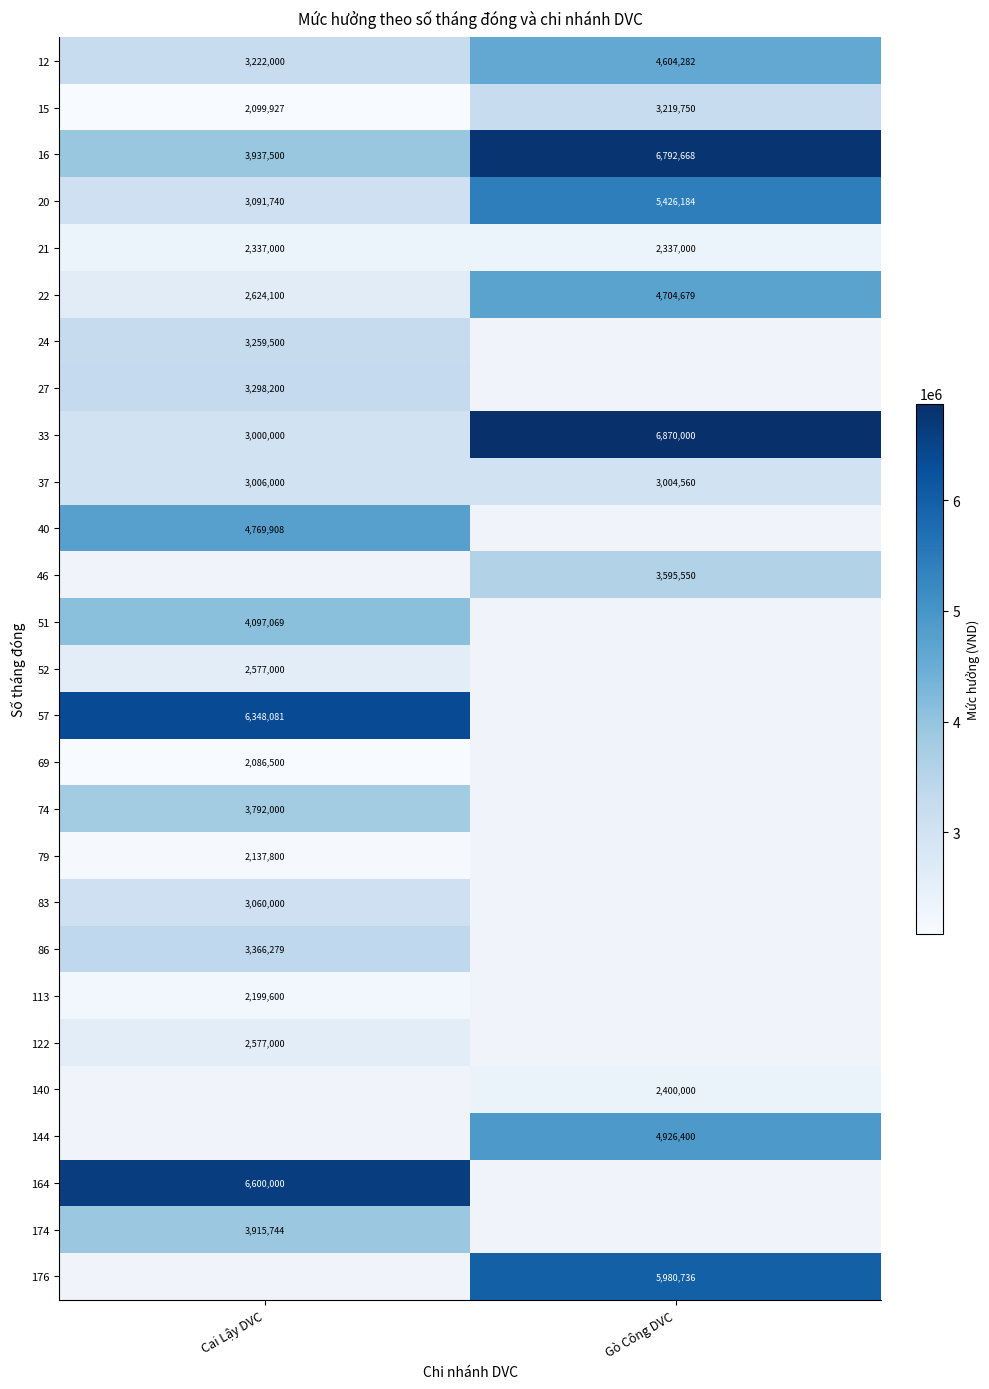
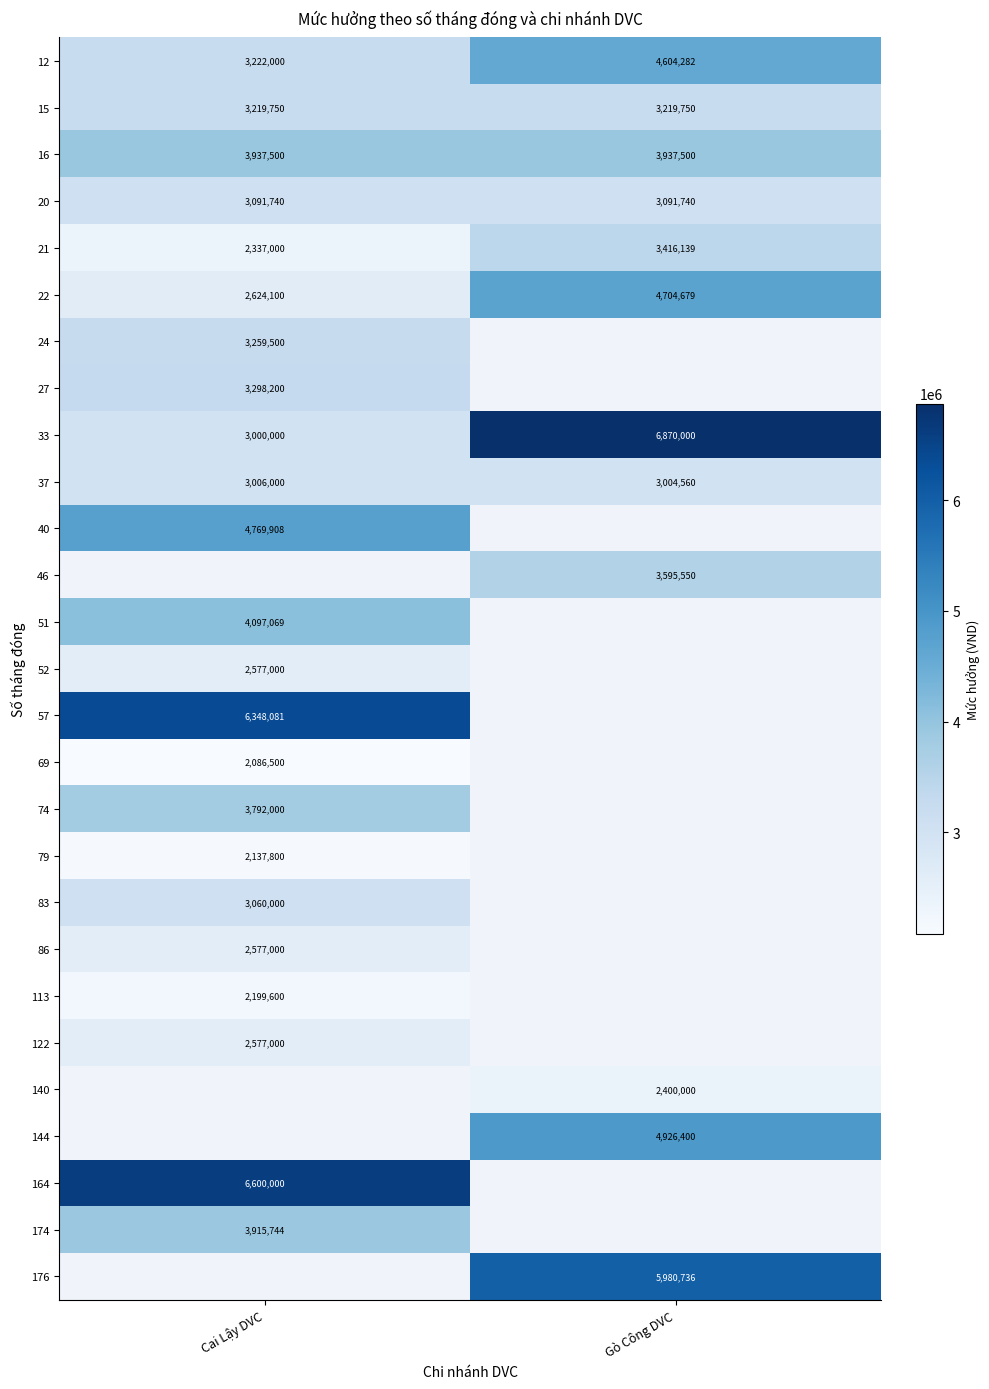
15, Cai Lậy DVC: 2,099,927 -> 3,219,750
16, Gò Công DVC: 6,792,668 -> 3,937,500
20, Gò Công DVC: 5,426,184 -> 3,091,740
21, Gò Công DVC: 2,337,000 -> 3,416,139
86, Cai Lậy DVC: 3,366,279 -> 2,577,000
